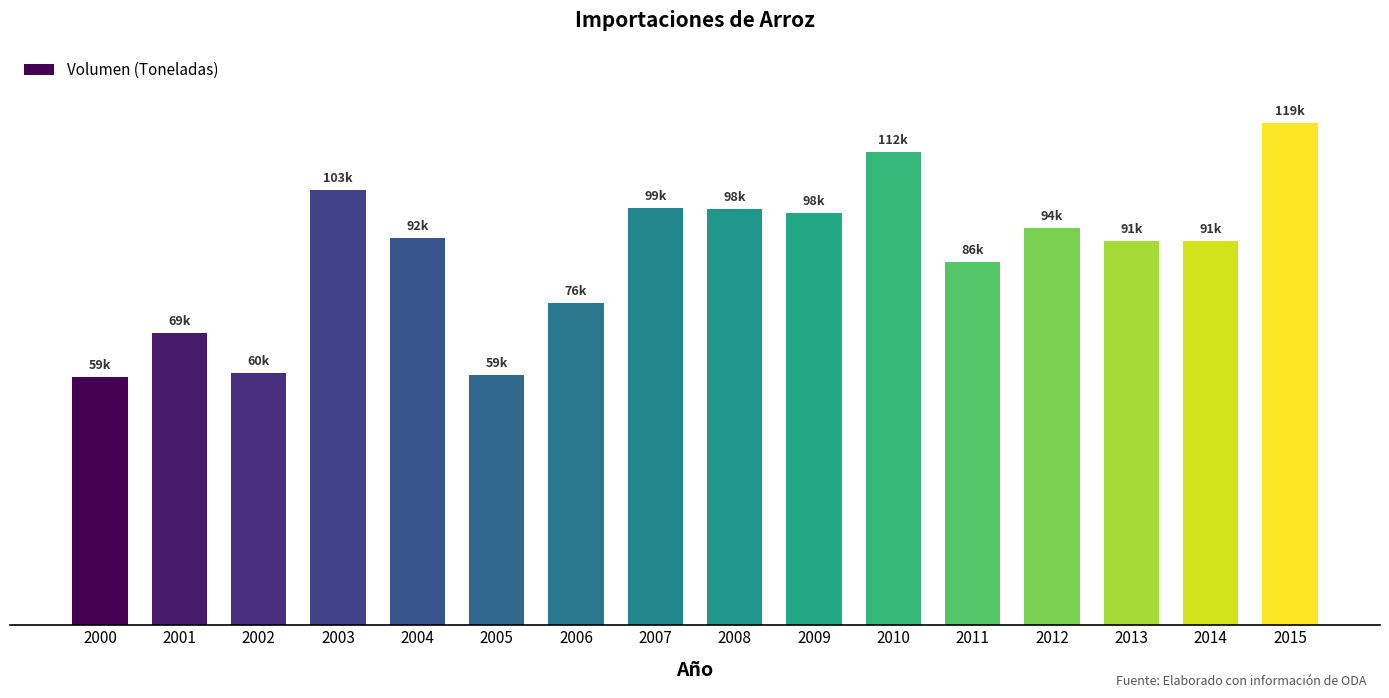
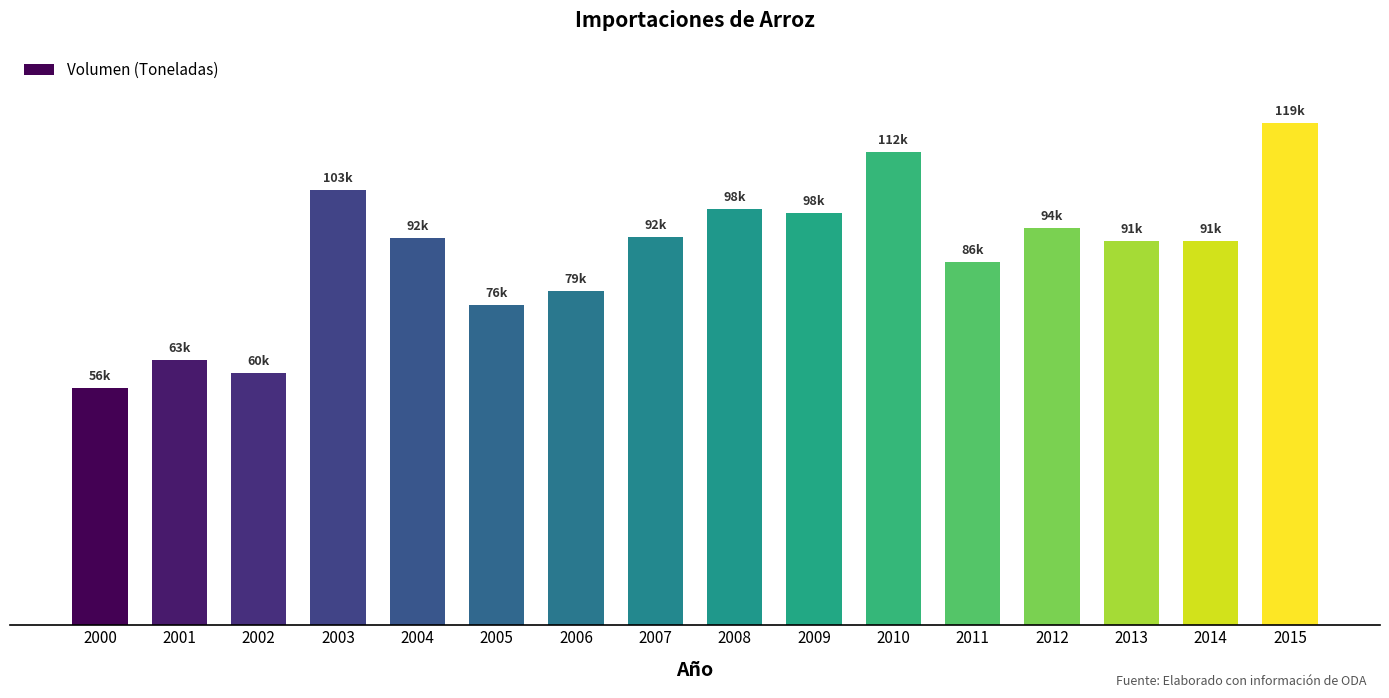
2000: 59k -> 56k
2001: 69k -> 63k
2005: 59k -> 76k
2006: 76k -> 79k
2007: 99k -> 92k
